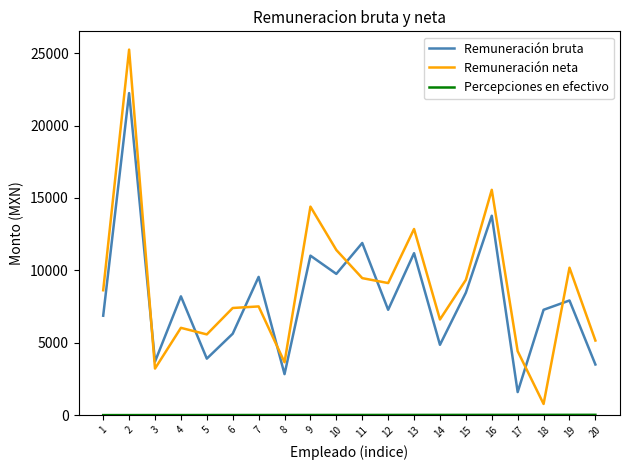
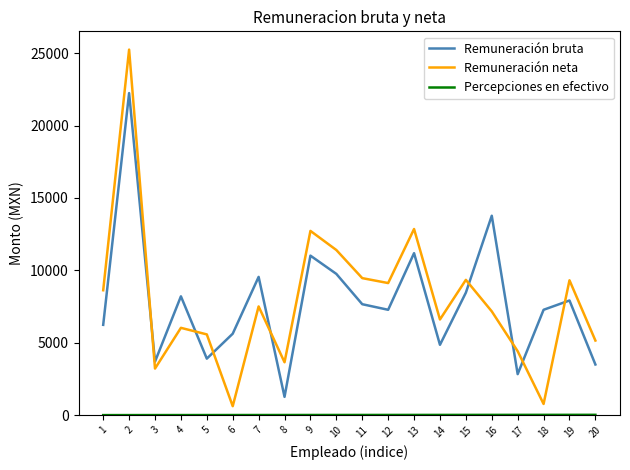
Remuneración bruta, 1: 6900 -> 6200
Remuneración neta, 6: 7400 -> 600
Remuneración bruta, 8: 2800 -> 1300
Remuneración neta, 9: 14400 -> 12700
Remuneración bruta, 11: 11900 -> 7700
Remuneración neta, 16: 15600 -> 7200
Remuneración bruta, 17: 1600 -> 2800
Remuneración neta, 19: 10200 -> 9300
